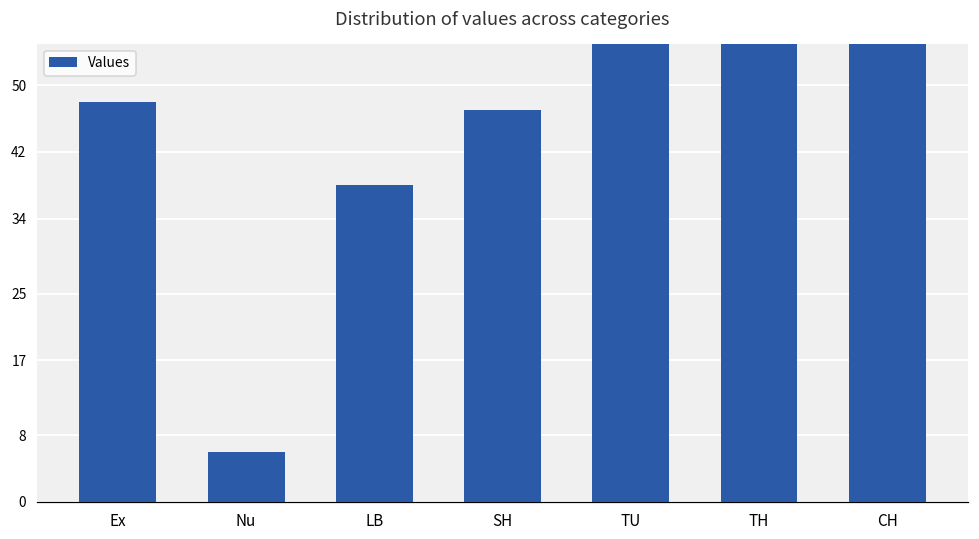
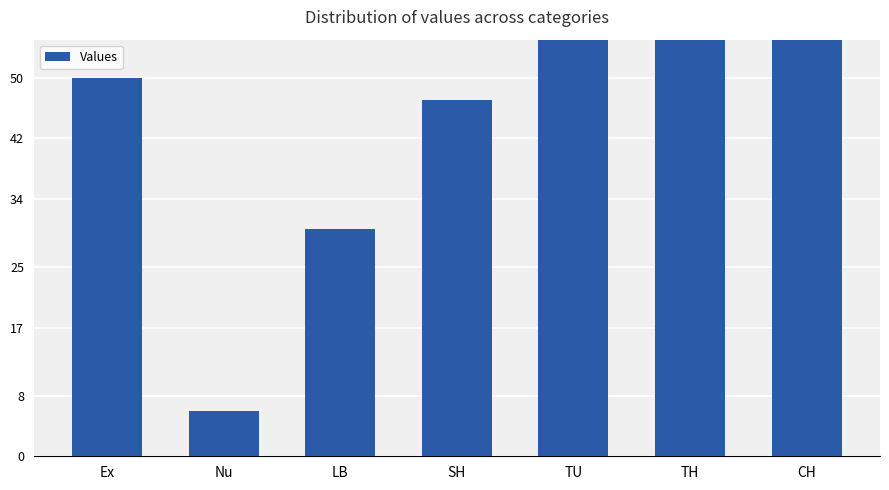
Ex: 48 -> 50
LB: 38 -> 30
